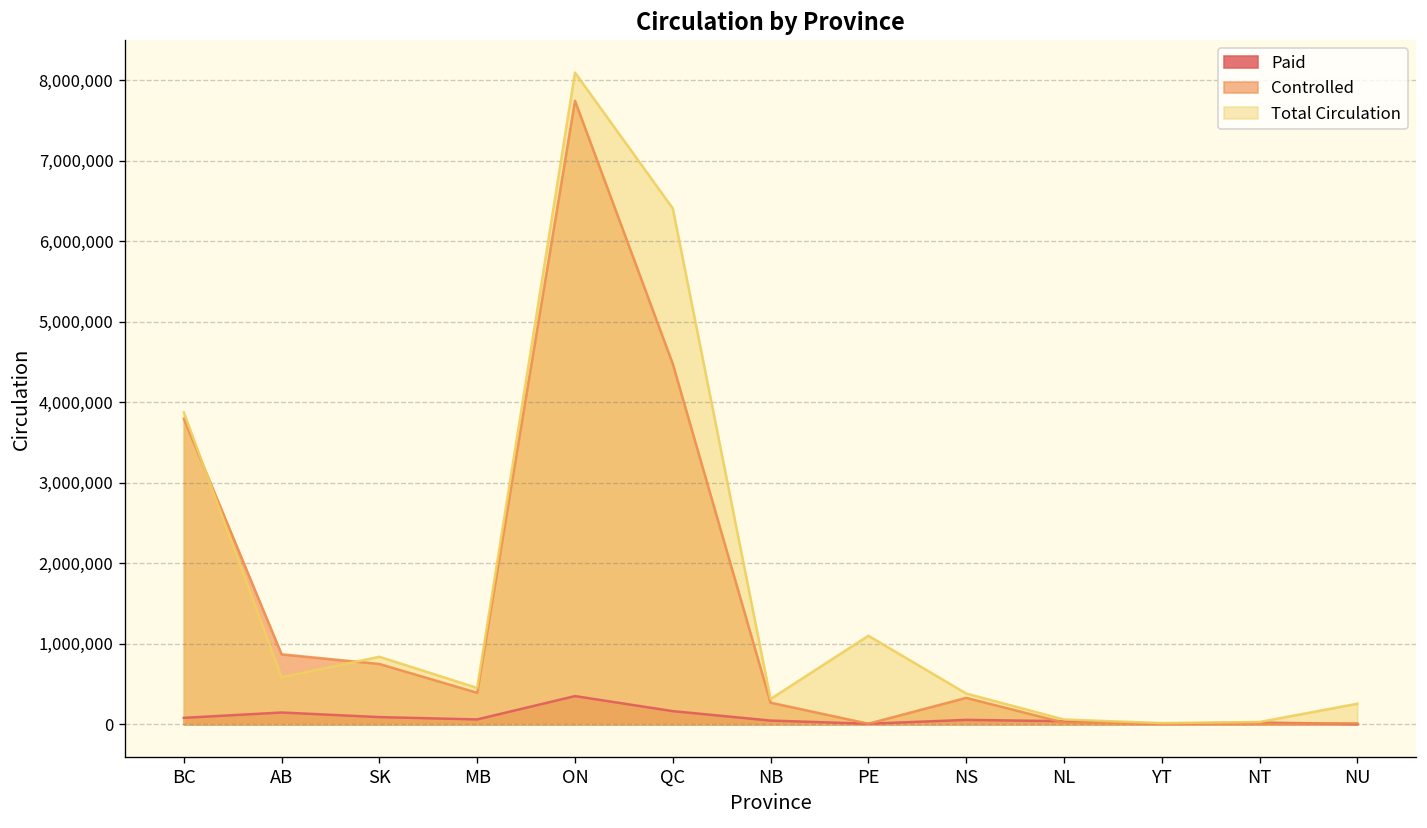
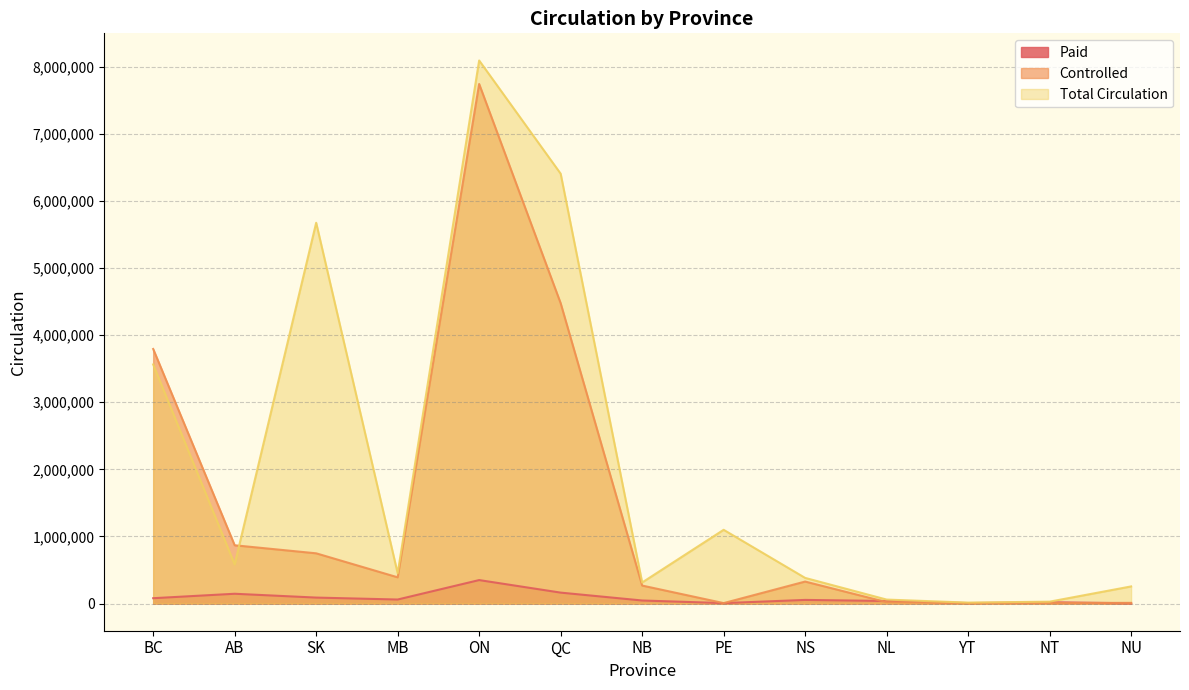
Total Circulation, BC: 3,900,000 -> 3,600,000
Total Circulation, SK: 800,000 -> 5,700,000
